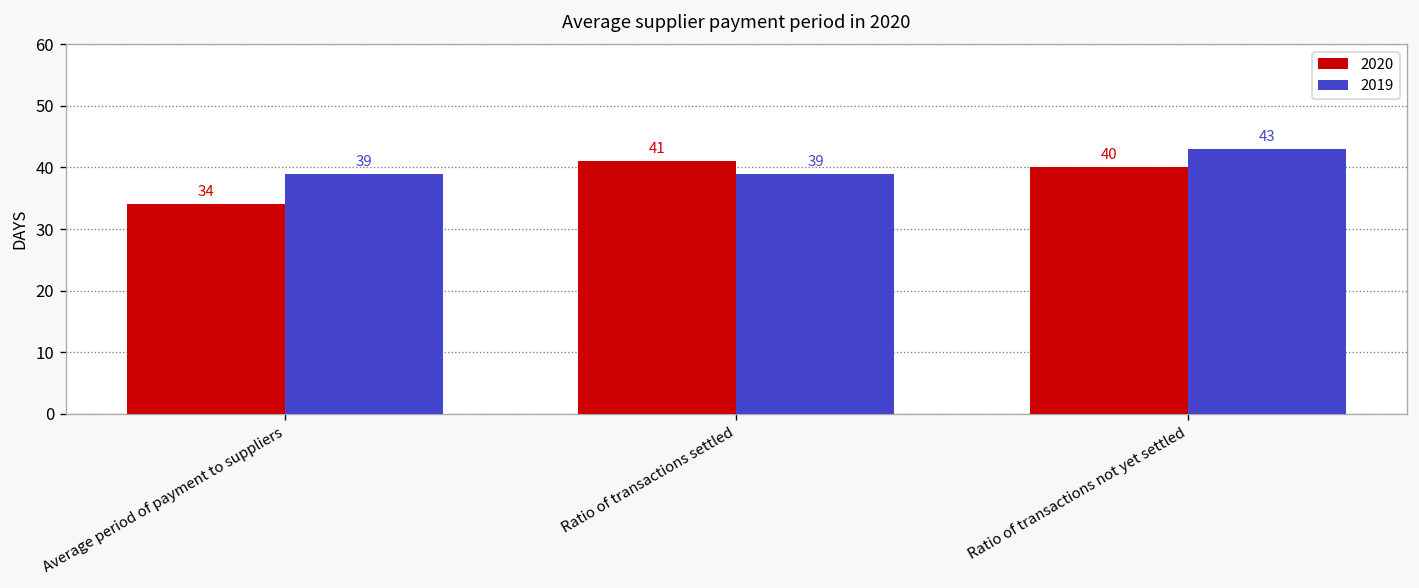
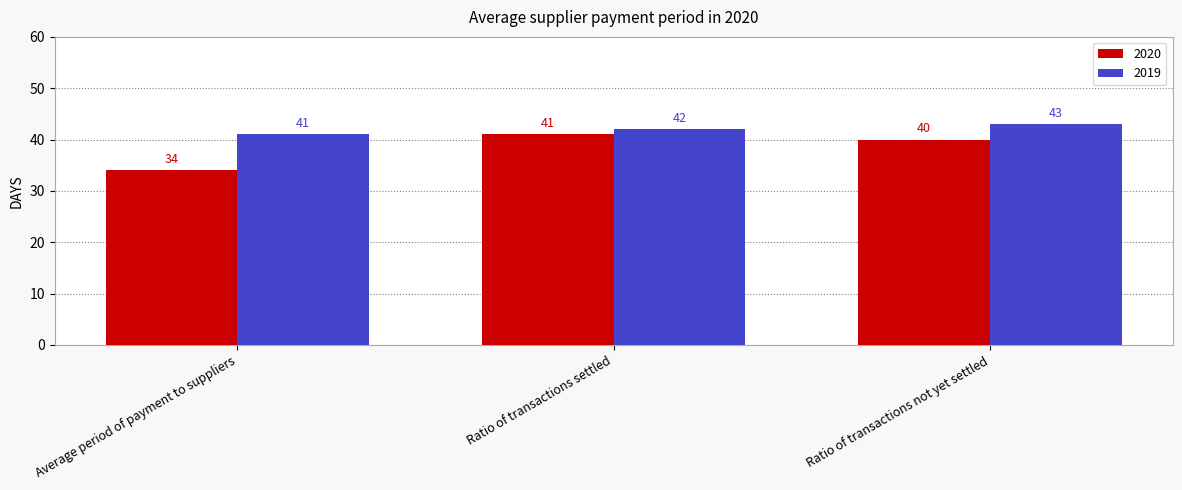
2019, Average period of payment to suppliers: 39 -> 41
2019, Ratio of transactions settled: 39 -> 42
